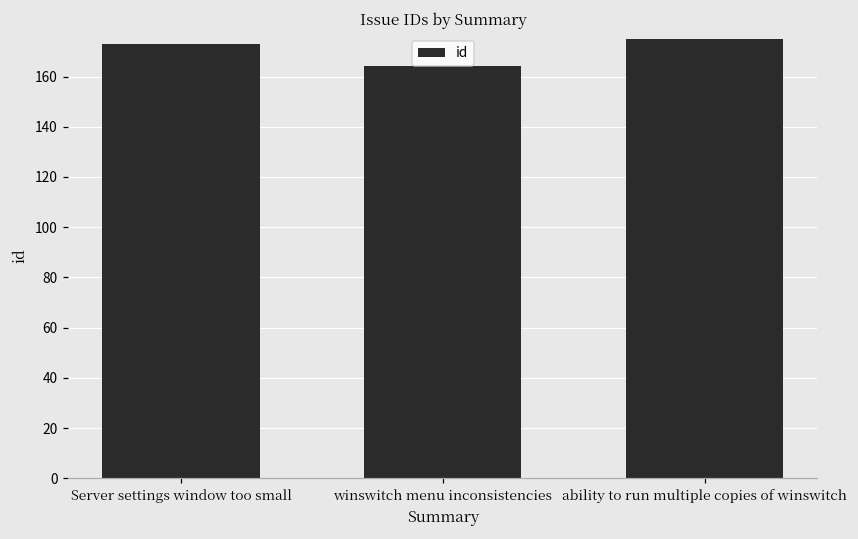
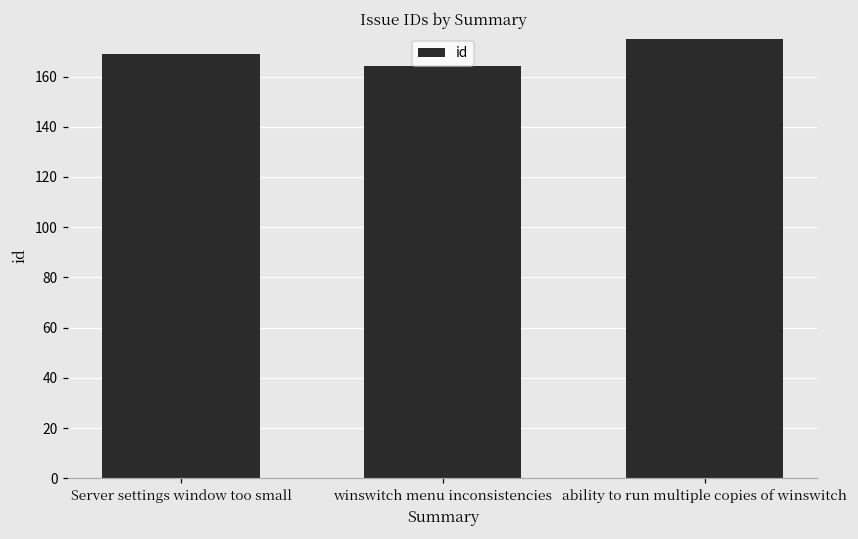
Server settings window too small: 173 -> 169
